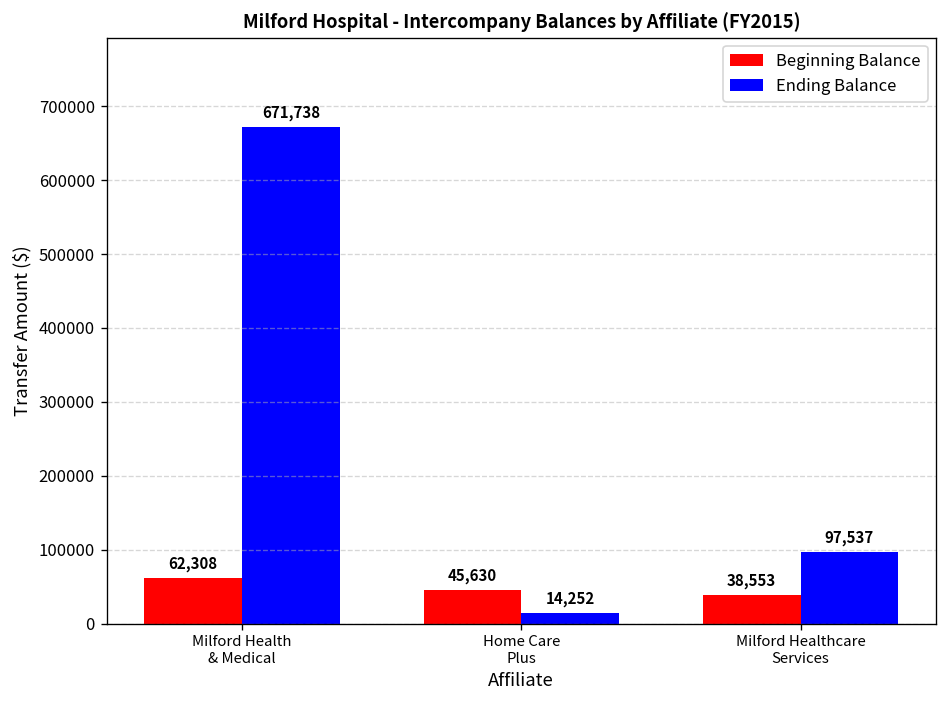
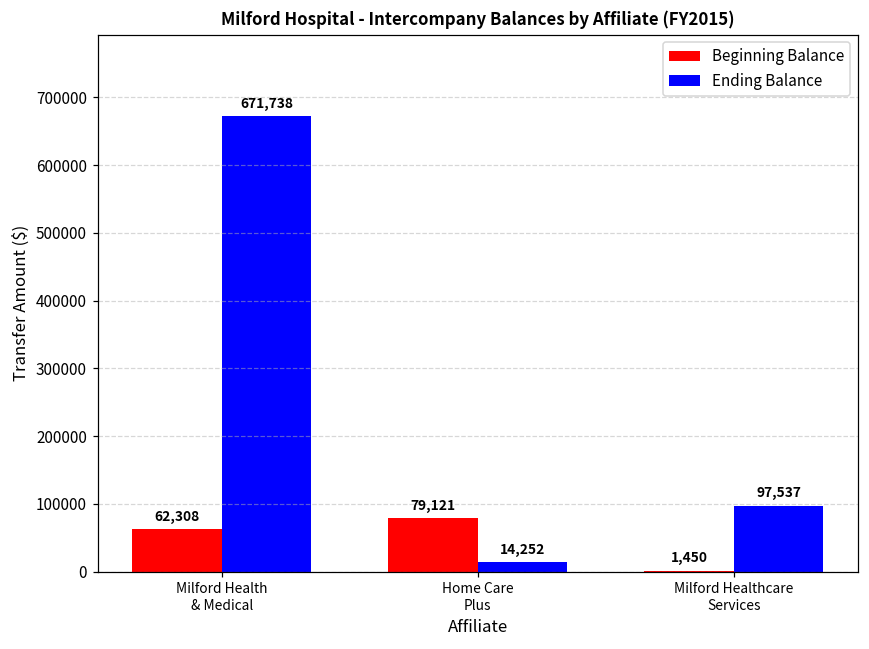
Beginning Balance, Home Care Plus: 45,630 -> 79,121
Beginning Balance, Milford Healthcare Services: 38,553 -> 1,450
